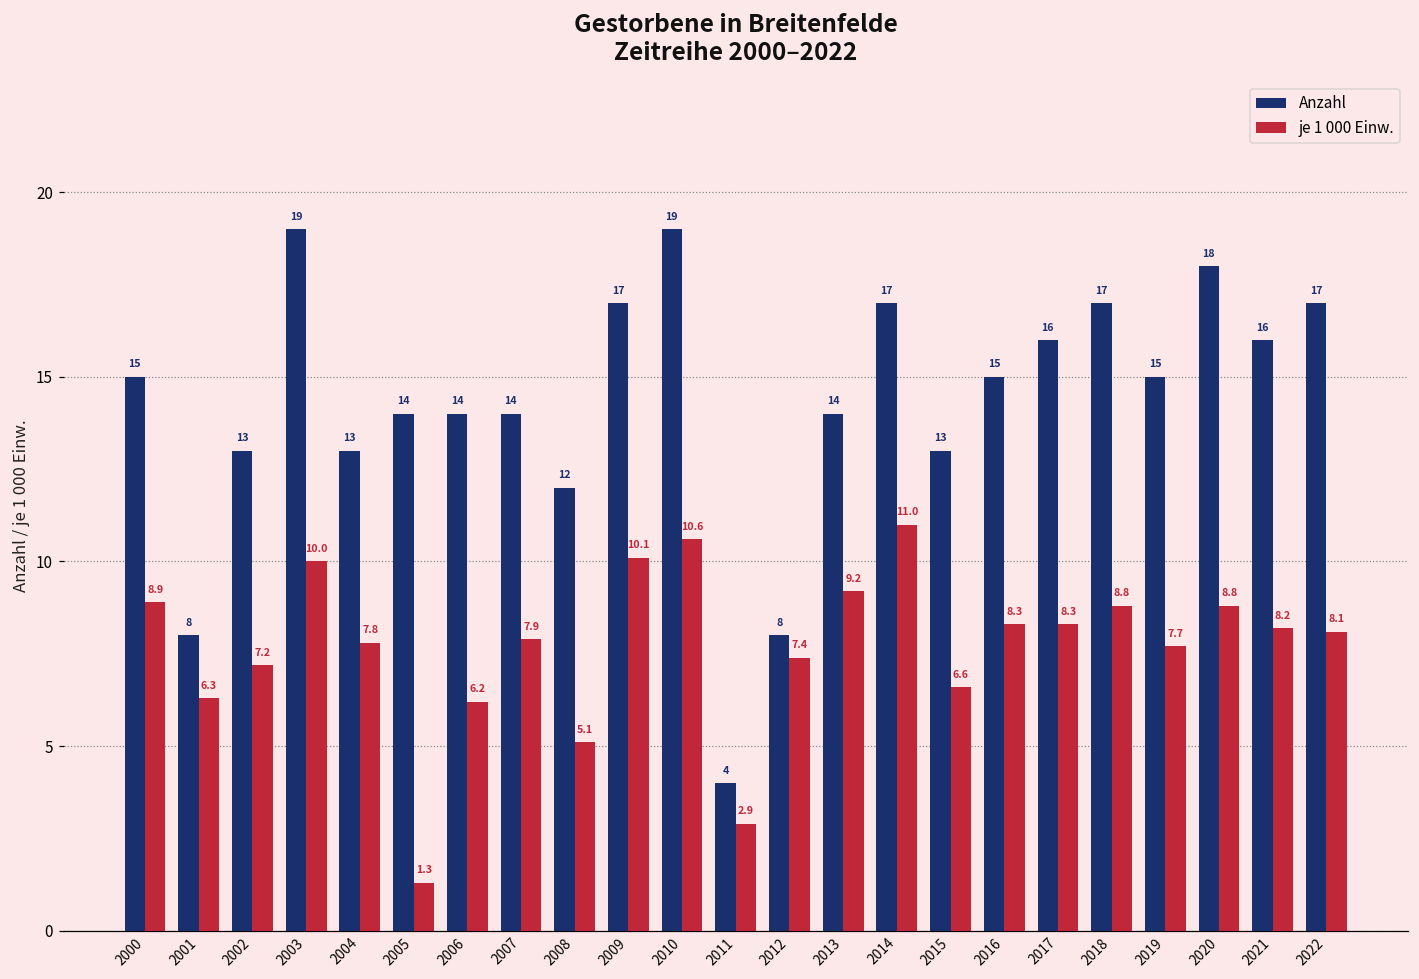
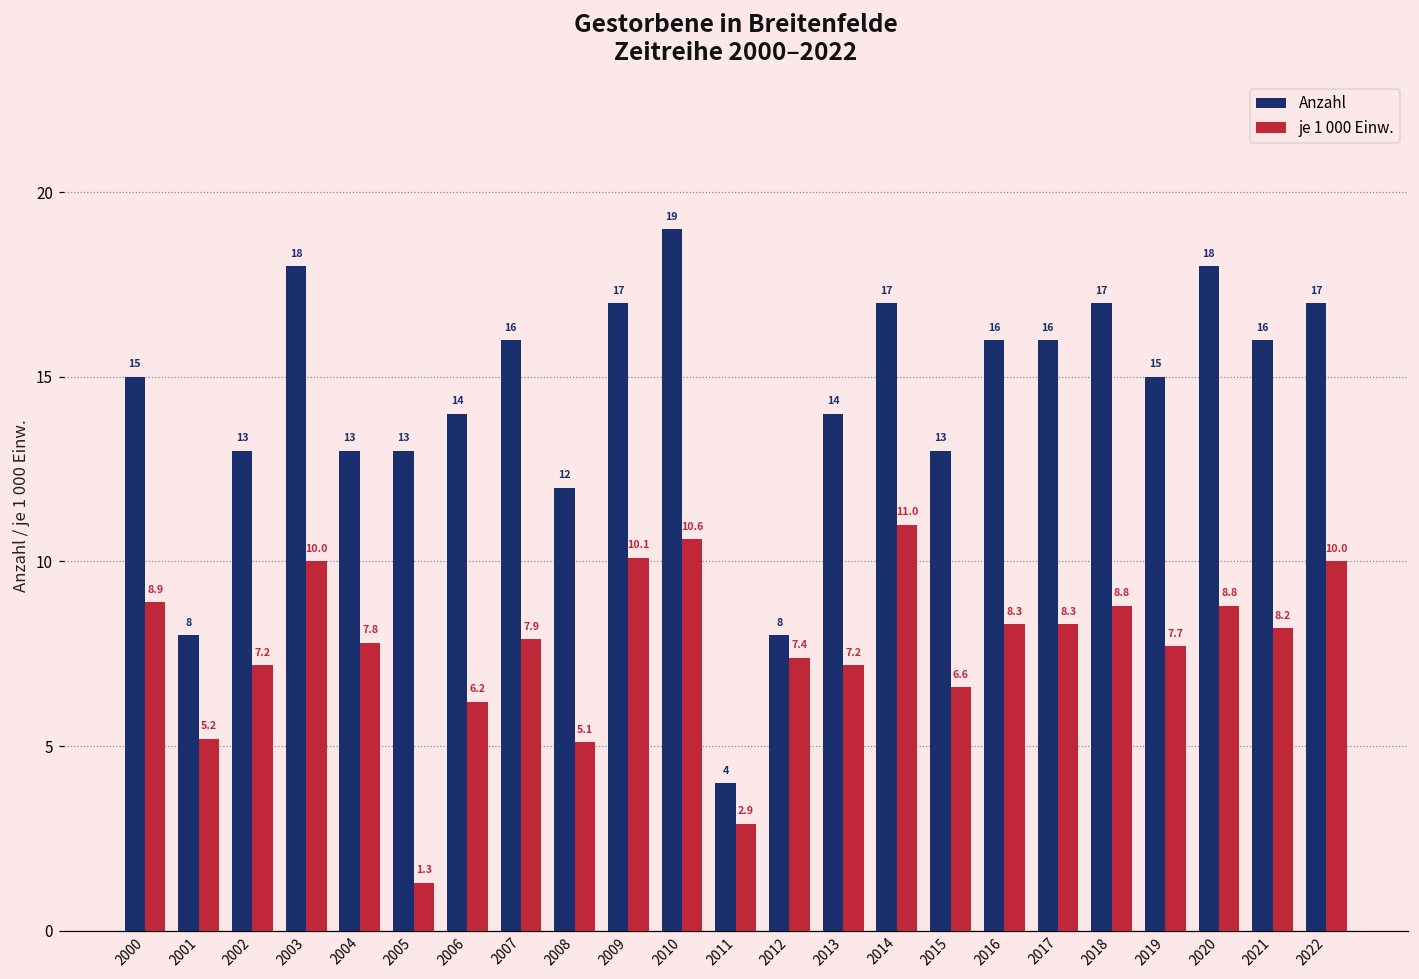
je 1 000 Einw., 2001: 6.3 -> 5.2
Anzahl, 2003: 19 -> 18
Anzahl, 2005: 14 -> 13
Anzahl, 2007: 14 -> 16
je 1 000 Einw., 2013: 9.2 -> 7.2
Anzahl, 2016: 15 -> 16
je 1 000 Einw., 2022: 8.1 -> 10.0
